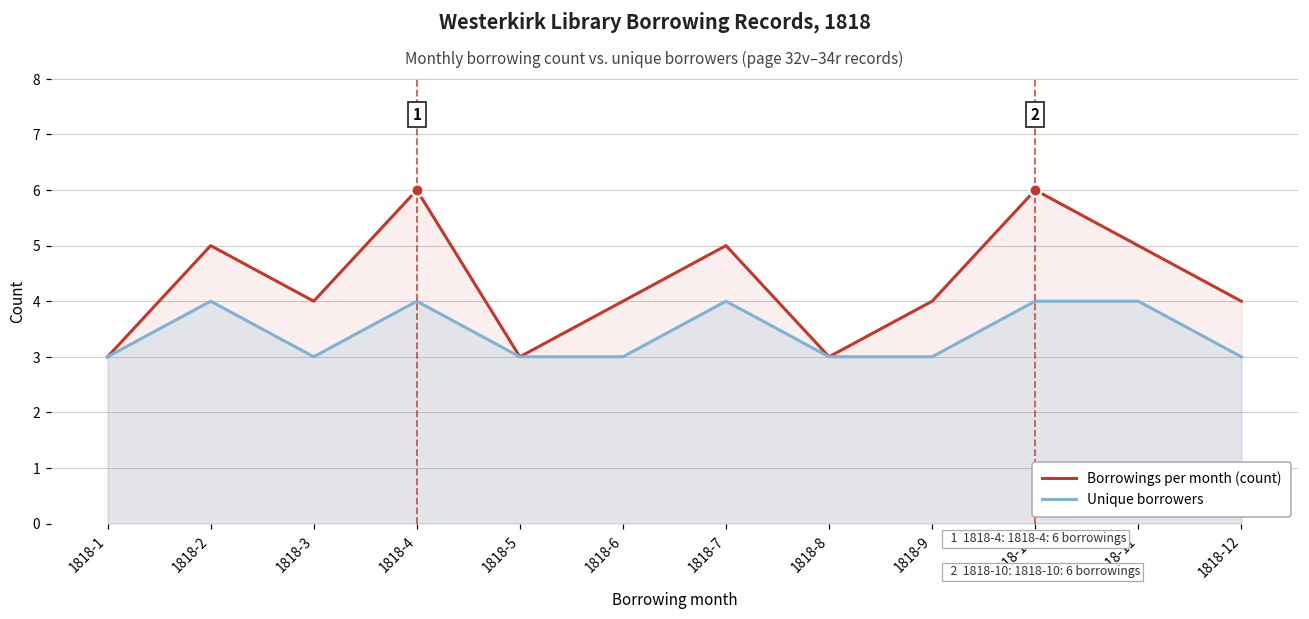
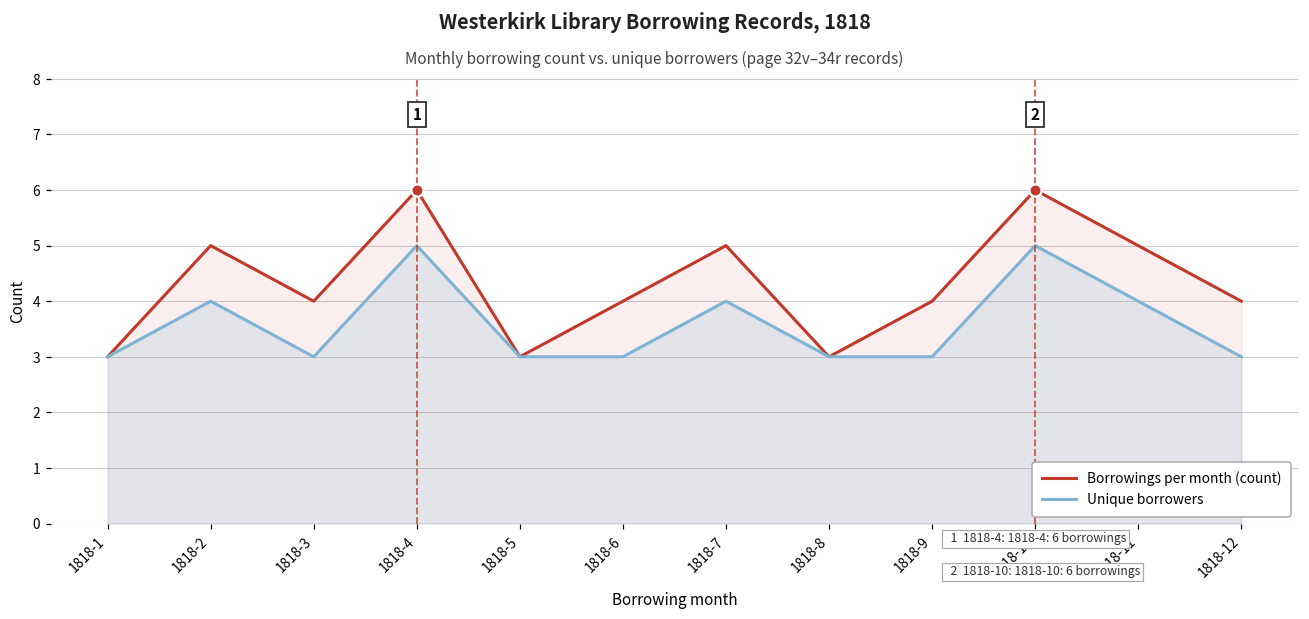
Unique borrowers, 1818-4: 4 -> 5
Unique borrowers, 1818-10: 4 -> 5
